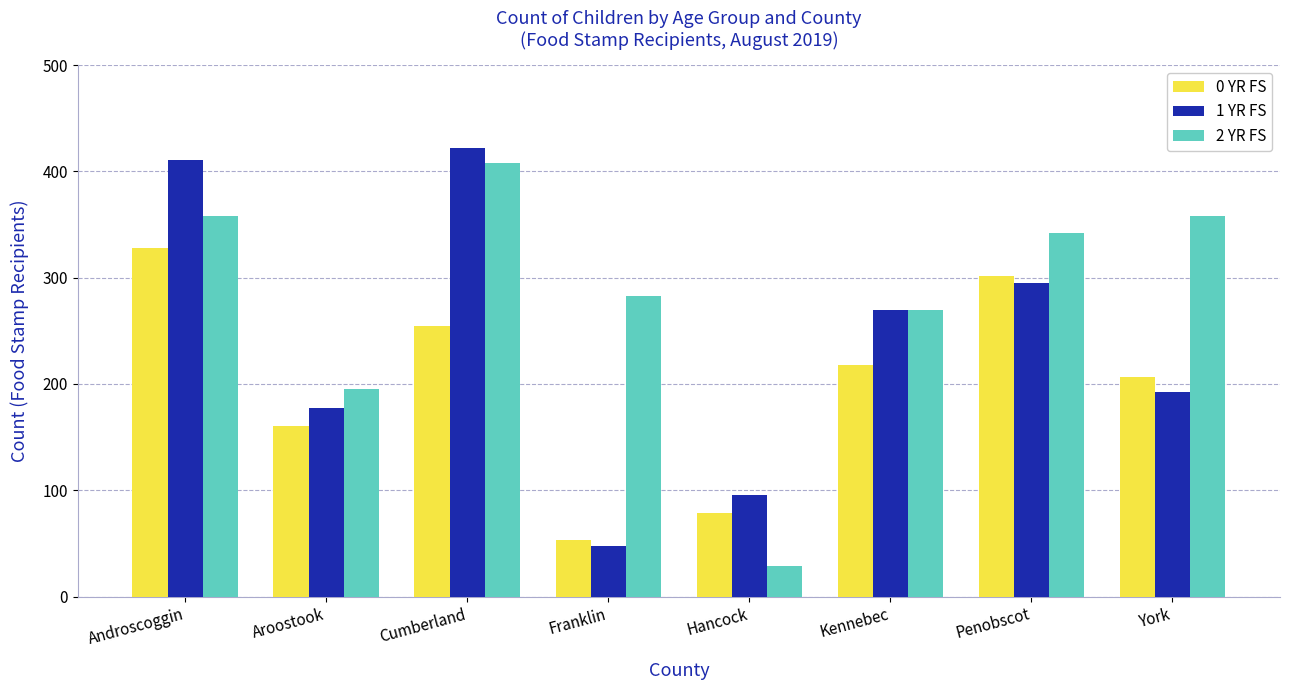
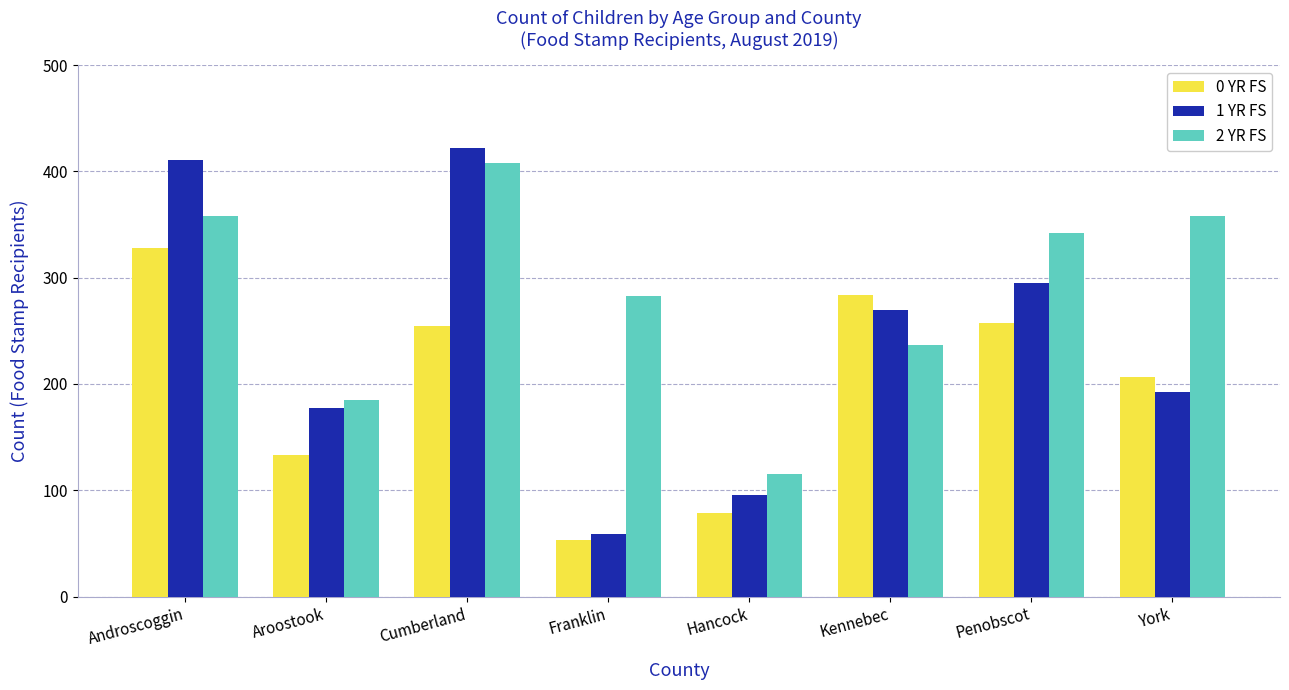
0 YR FS, Aroostook: 160 -> 133
2 YR FS, Aroostook: 195 -> 185
1 YR FS, Franklin: 48 -> 59
2 YR FS, Hancock: 29 -> 115
0 YR FS, Kennebec: 218 -> 284
2 YR FS, Kennebec: 270 -> 237
0 YR FS, Penobscot: 302 -> 257
